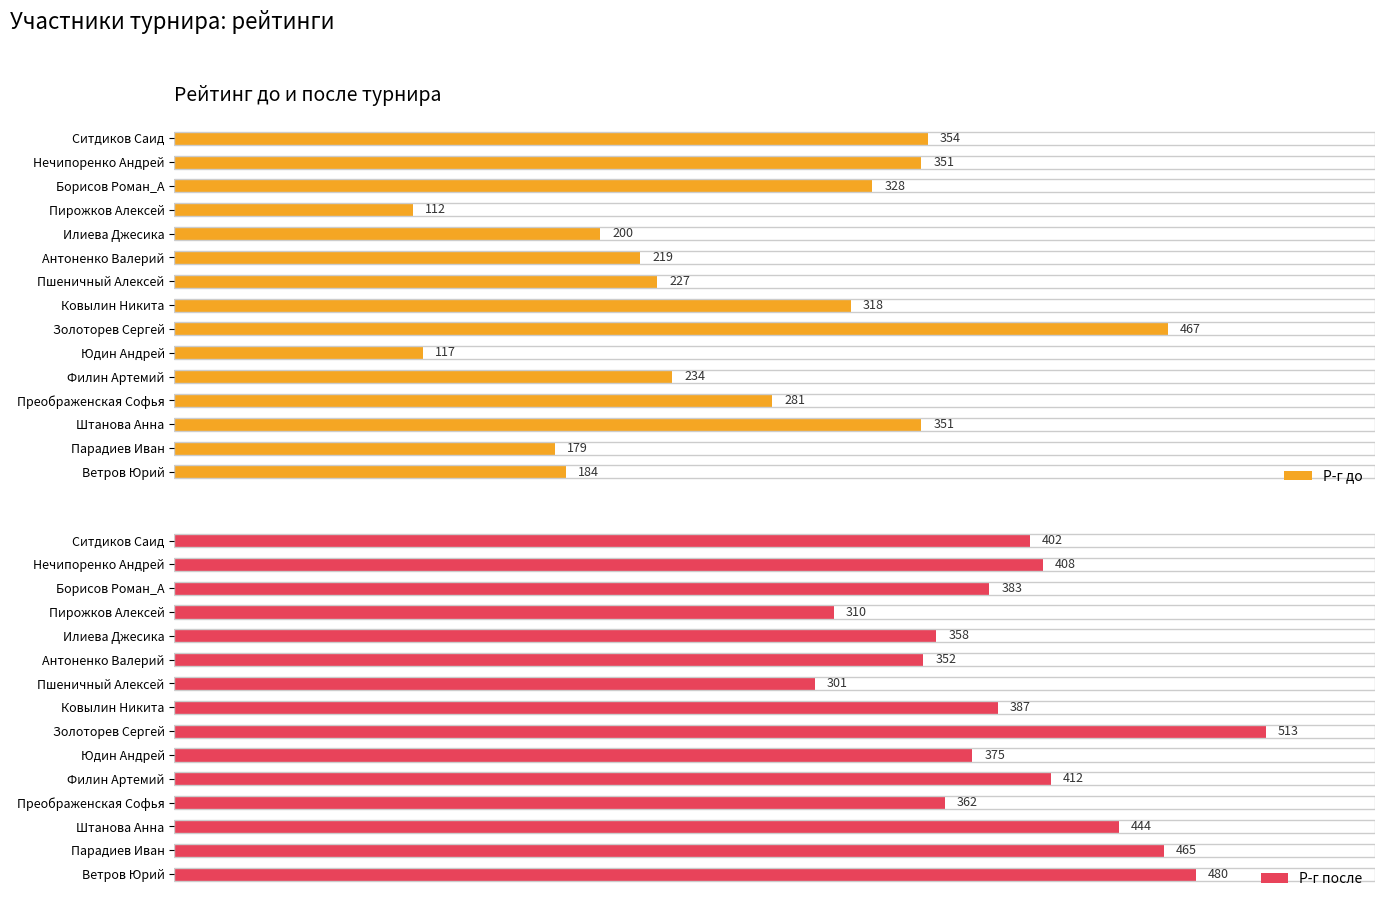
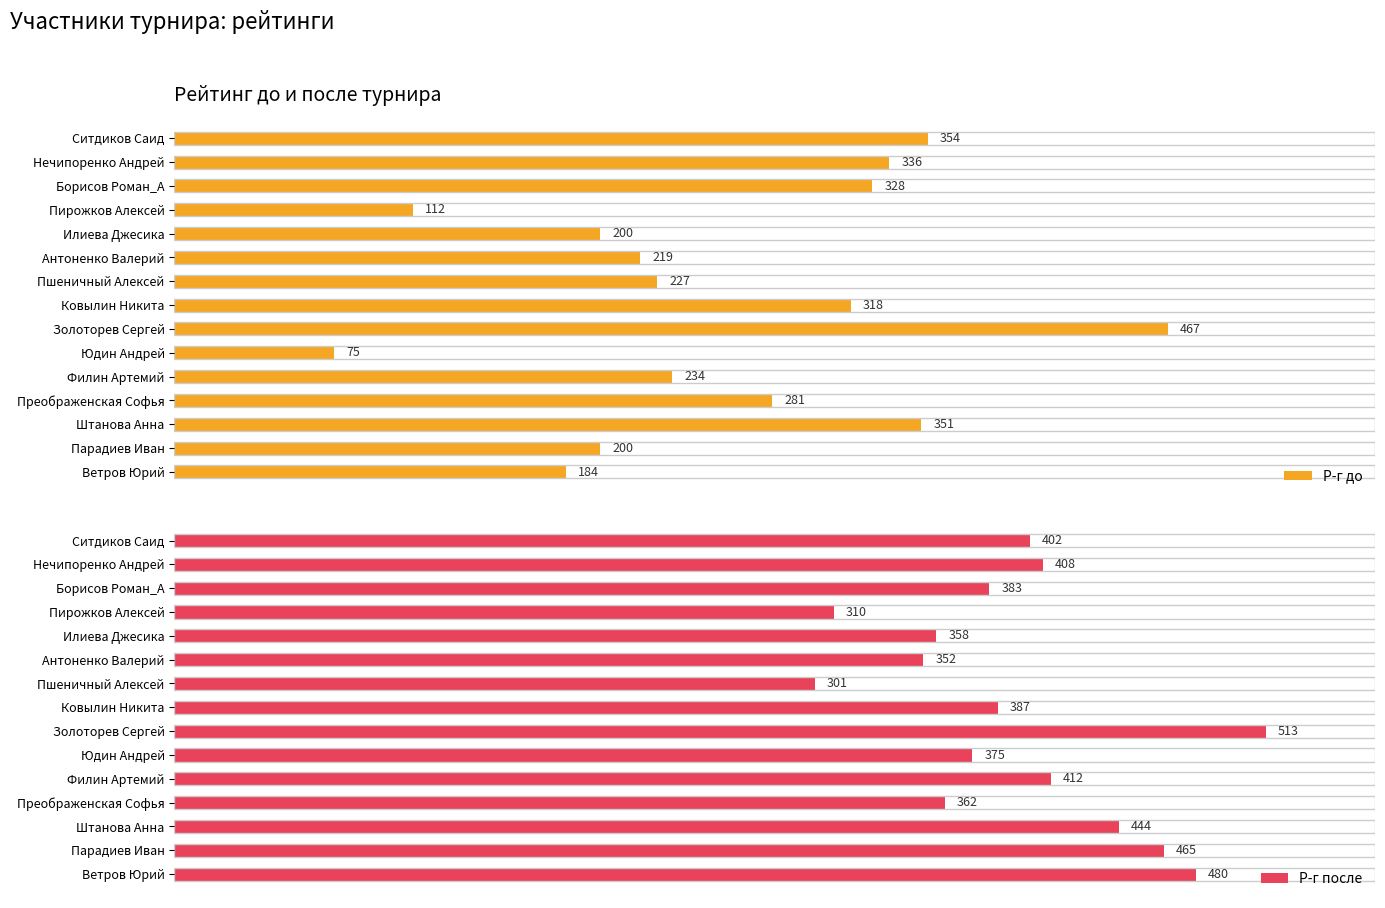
Рейтинг до и после турнира, Нечипоренко Андрей: 351 -> 336
Рейтинг до и после турнира, Юдин Андрей: 117 -> 75
Рейтинг до и после турнира, Парадиев Иван: 179 -> 200
